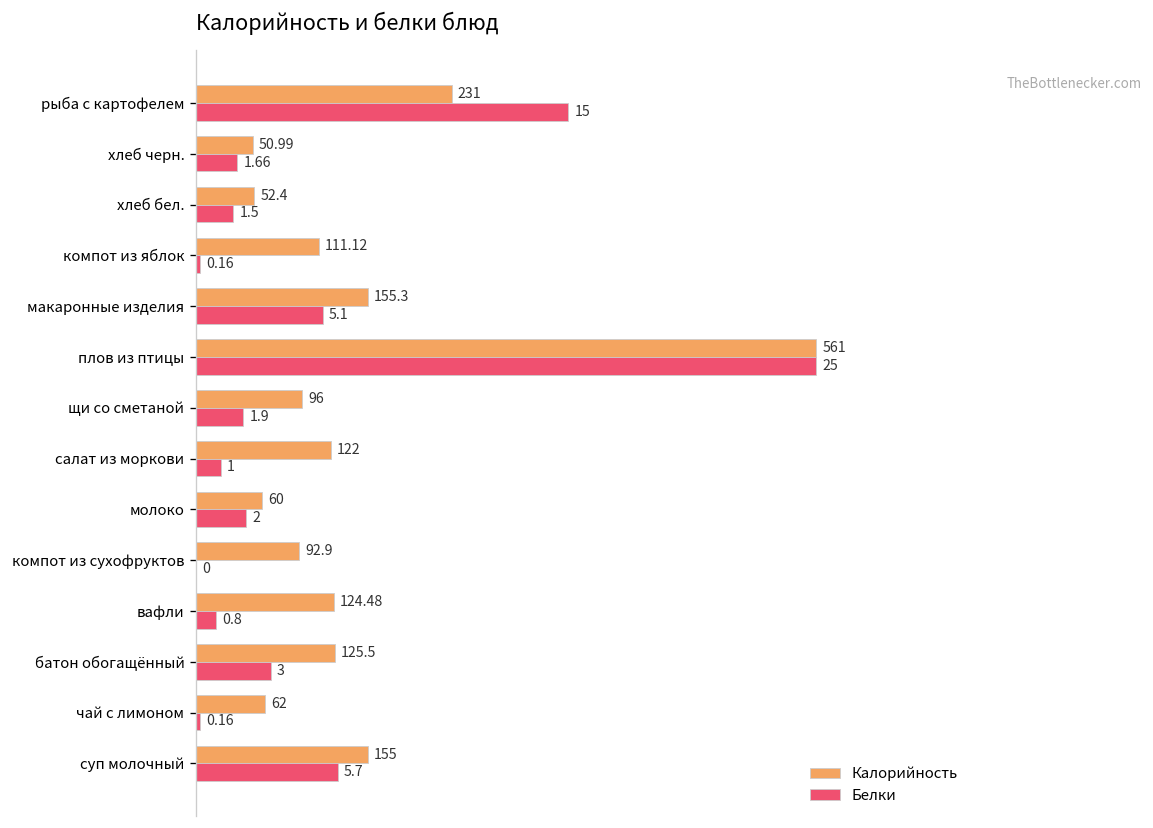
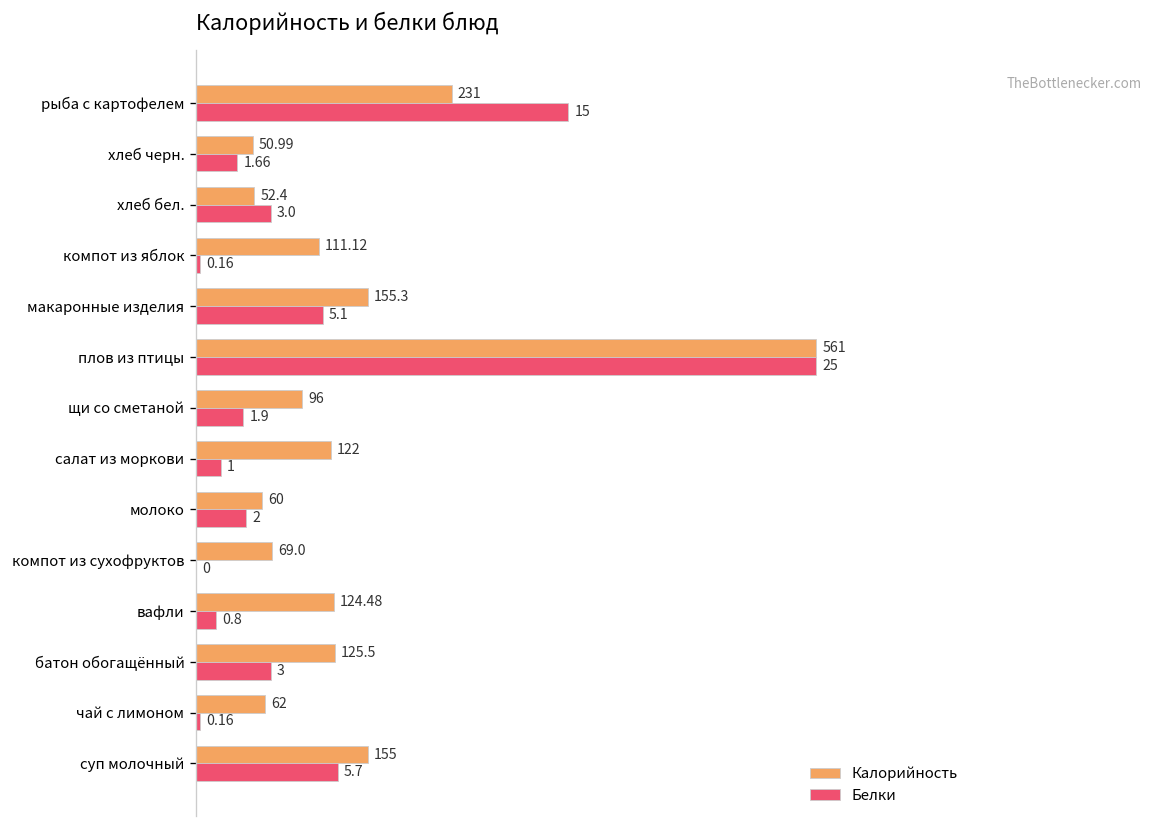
Белки, хлеб бел.: 1.5 -> 3.0
Калорийность, компот из сухофруктов: 92.9 -> 69.0
